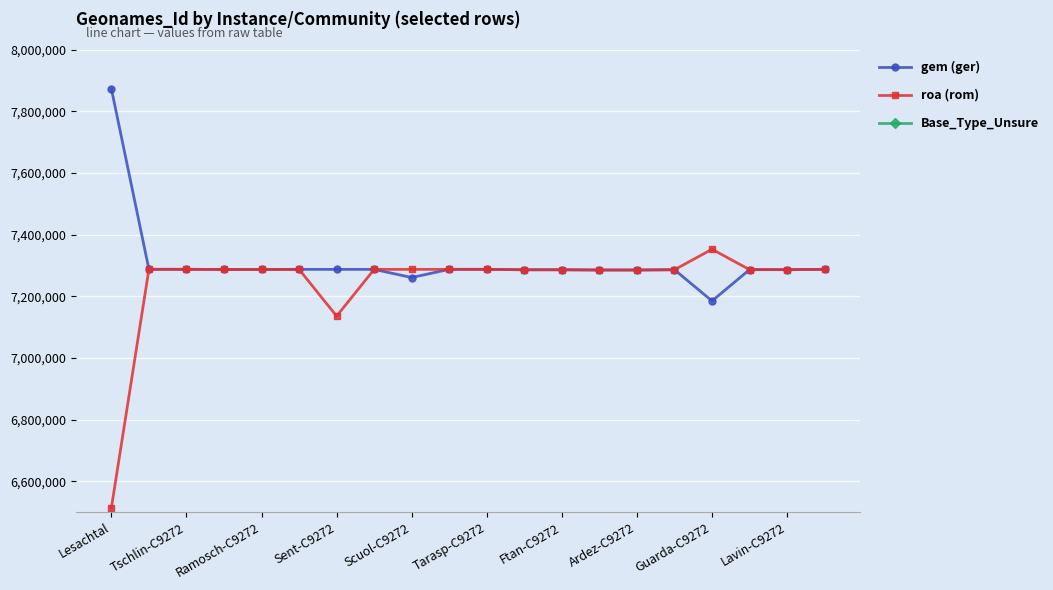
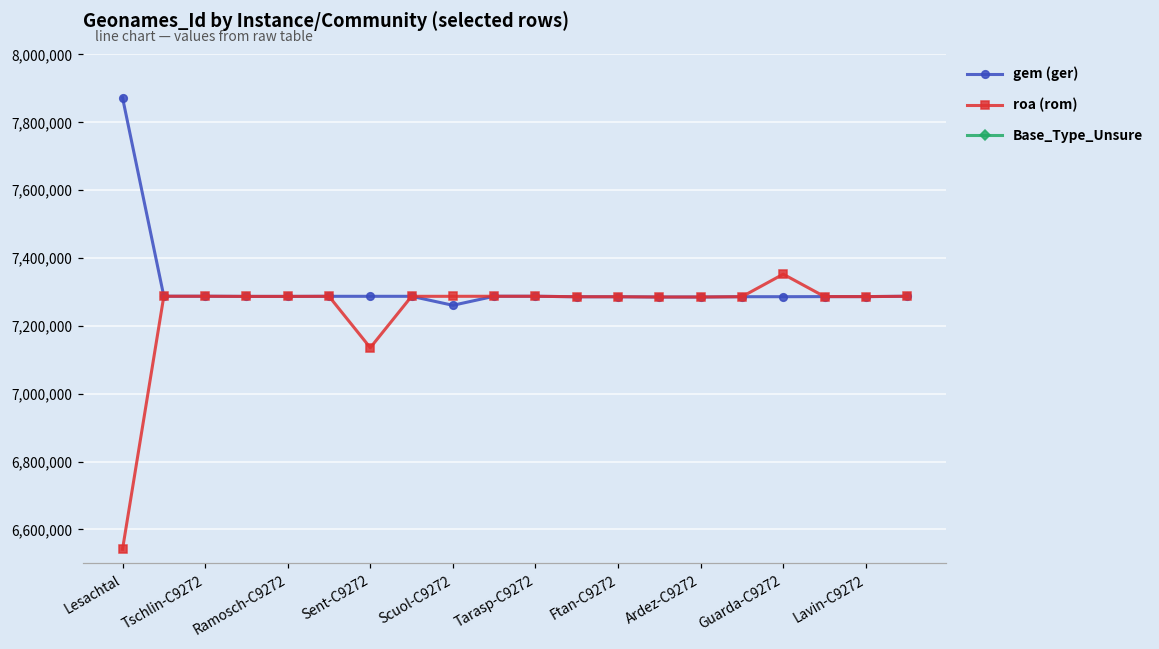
roa (rom), Lesachtal: 6,510,000 -> 6,540,000
gem (ger), Guarda-C9272: 7,180,000 -> 7,290,000
